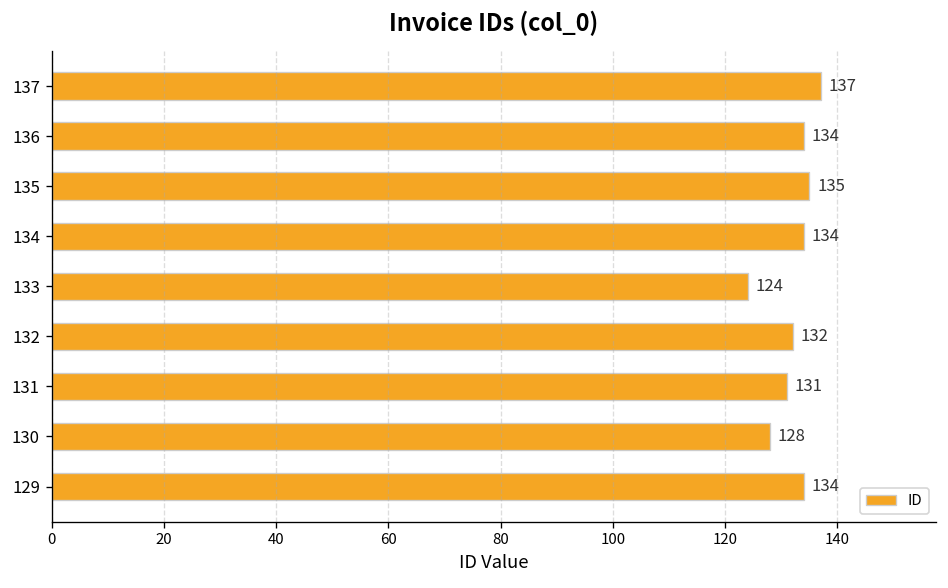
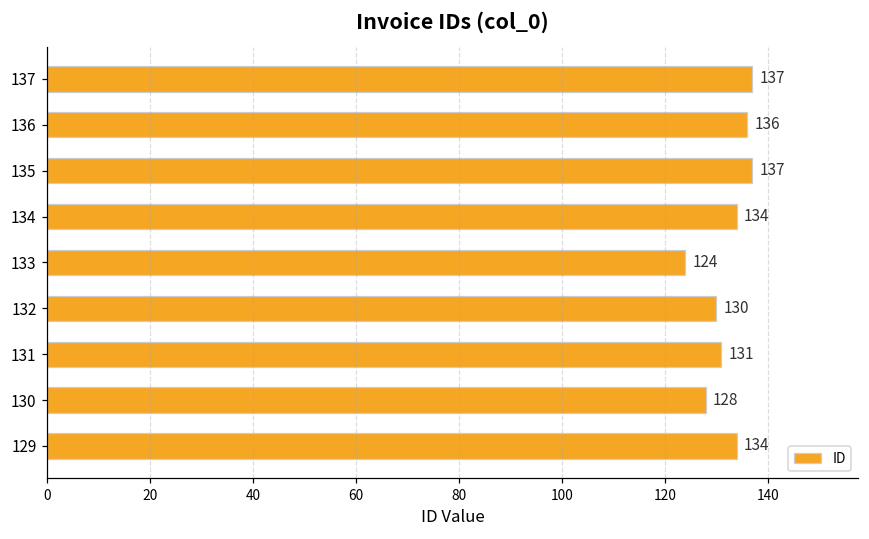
136: 134 -> 136
135: 135 -> 137
132: 132 -> 130
